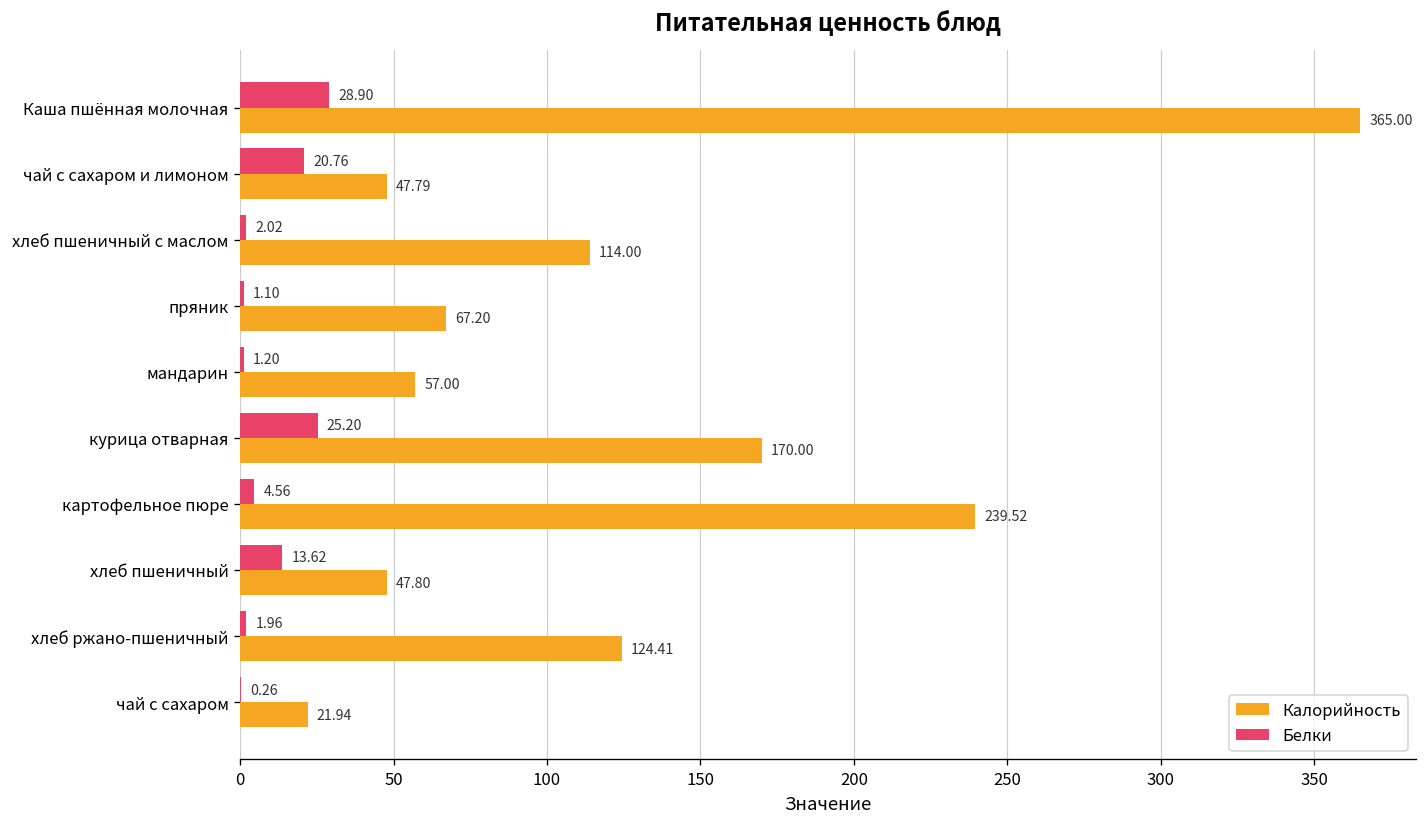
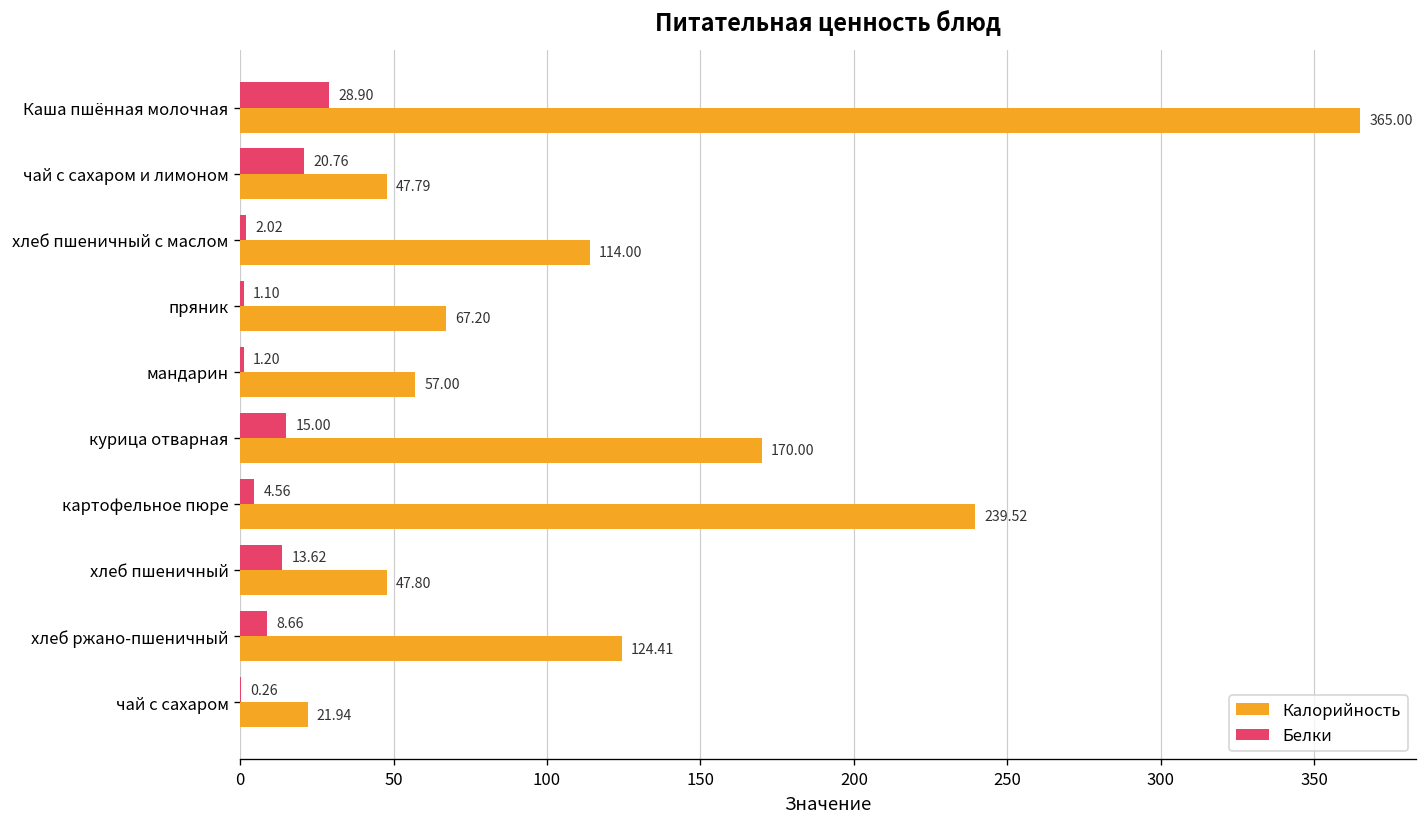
Белки, курица отварная: 25.20 -> 15.00
Белки, хлеб ржано-пшеничный: 1.96 -> 8.66
